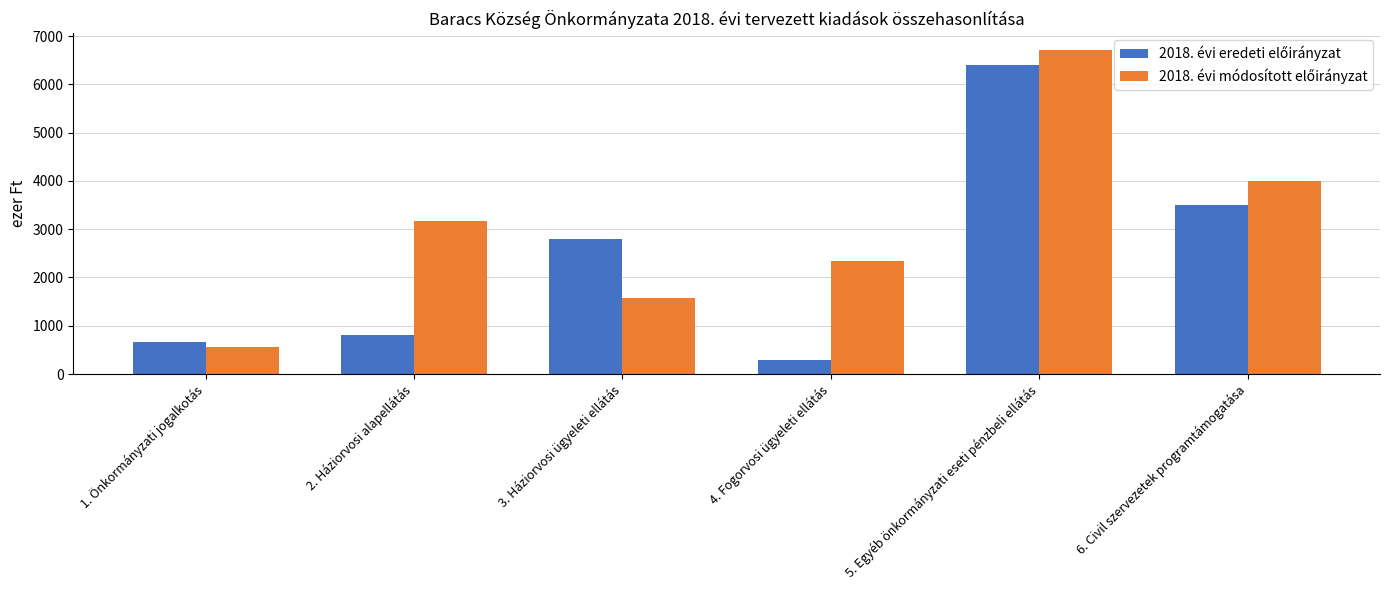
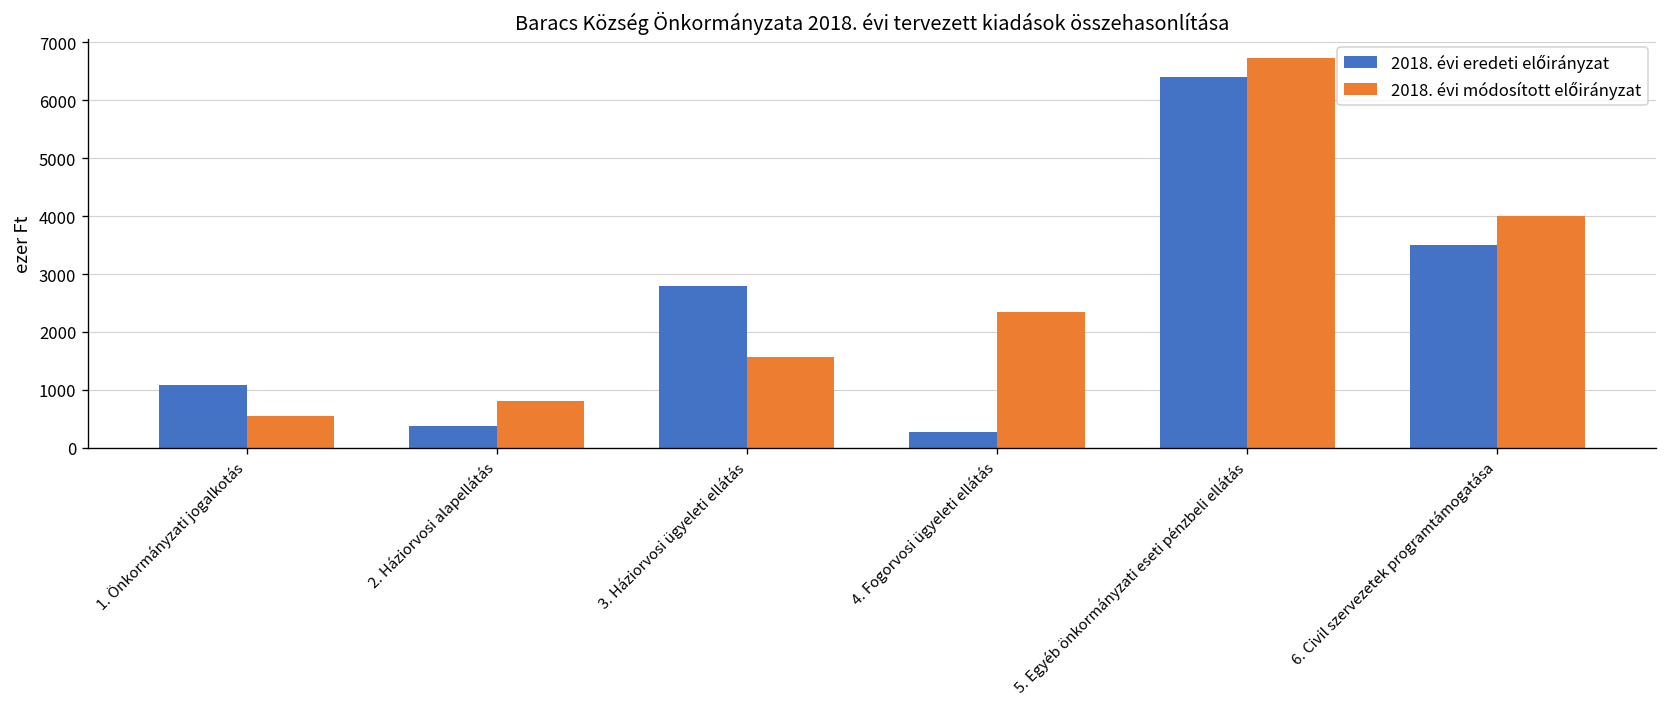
2018. évi eredeti előirányzat, 1. Önkormányzati jogalkotás: 700 -> 1100
2018. évi eredeti előirányzat, 2. Háziorvosi alapellátás: 800 -> 400
2018. évi módosított előirányzat, 2. Háziorvosi alapellátás: 3200 -> 800
